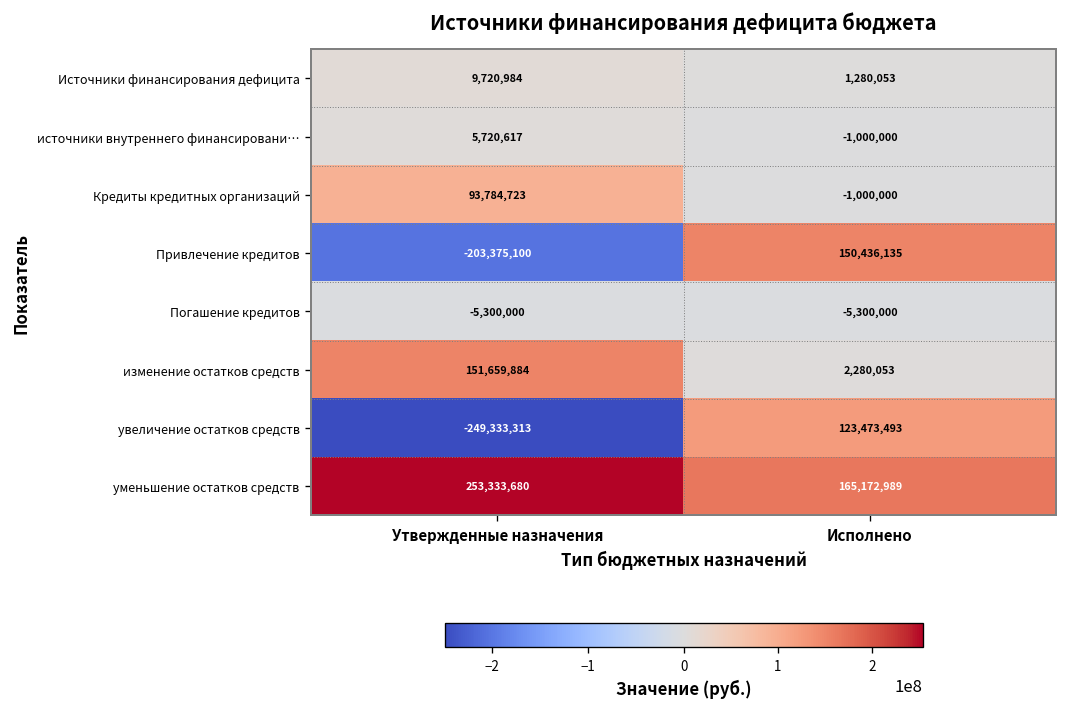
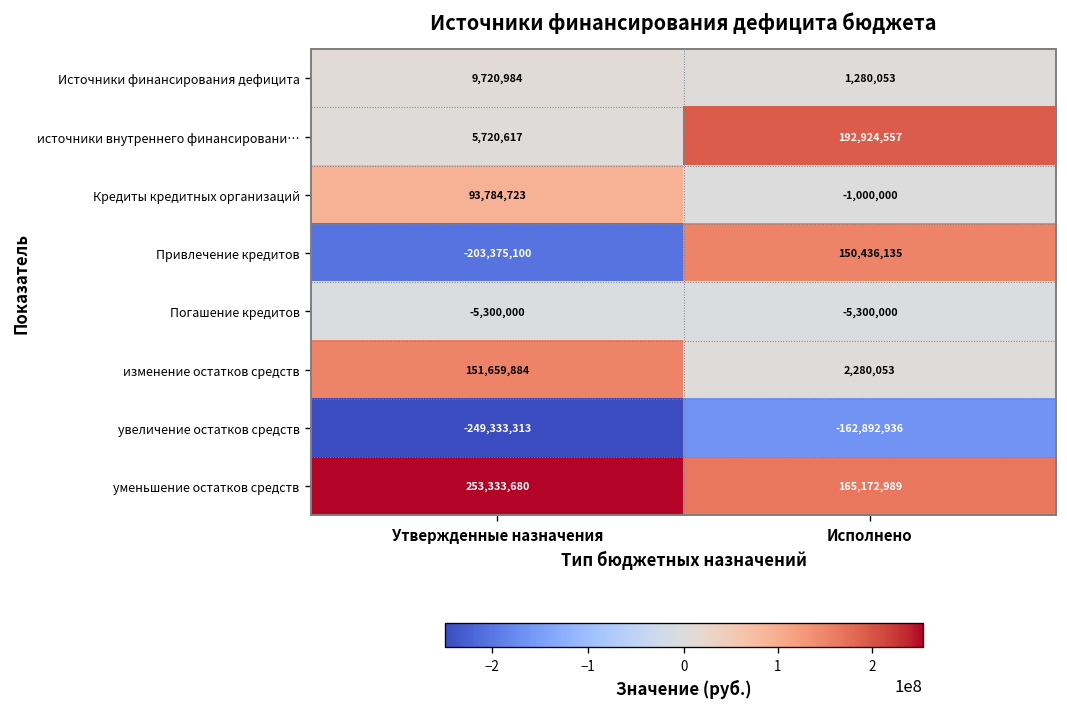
источники внутреннего финансировани…, Исполнено: -1,000,000 -> 192,924,557
увеличение остатков средств, Исполнено: 123,473,493 -> -162,892,936
